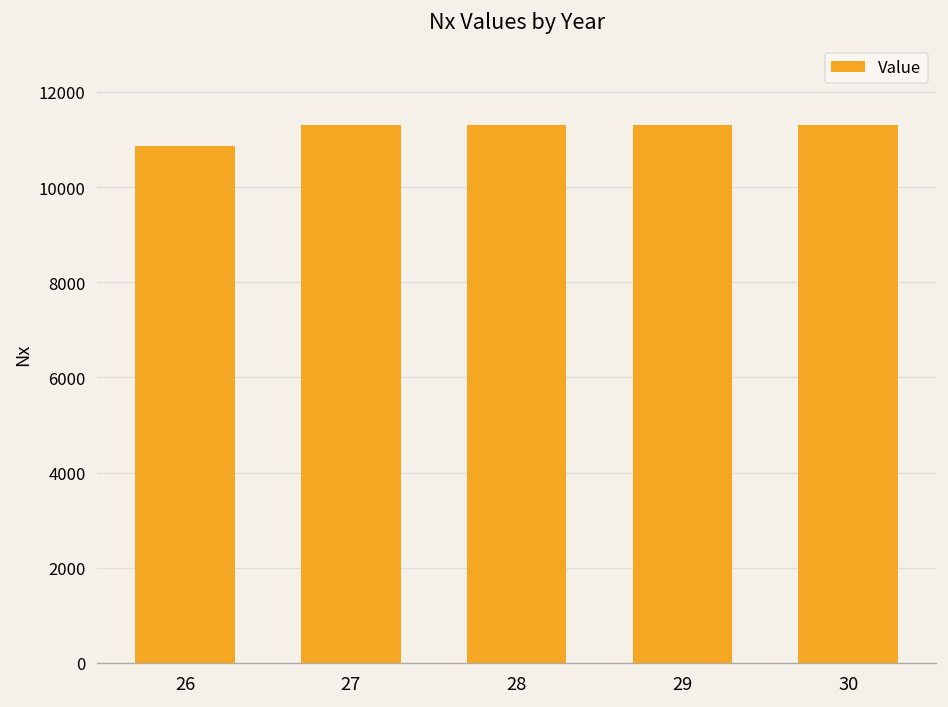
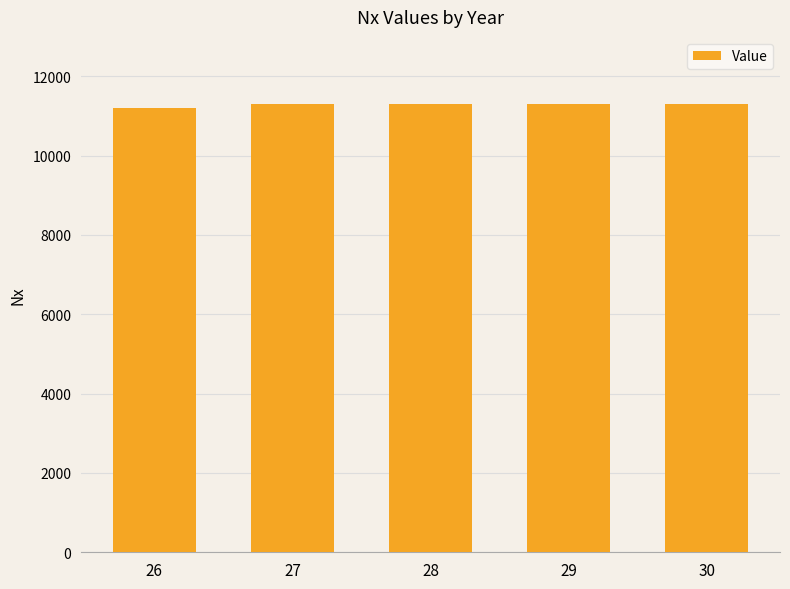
26: 10900 -> 11200
